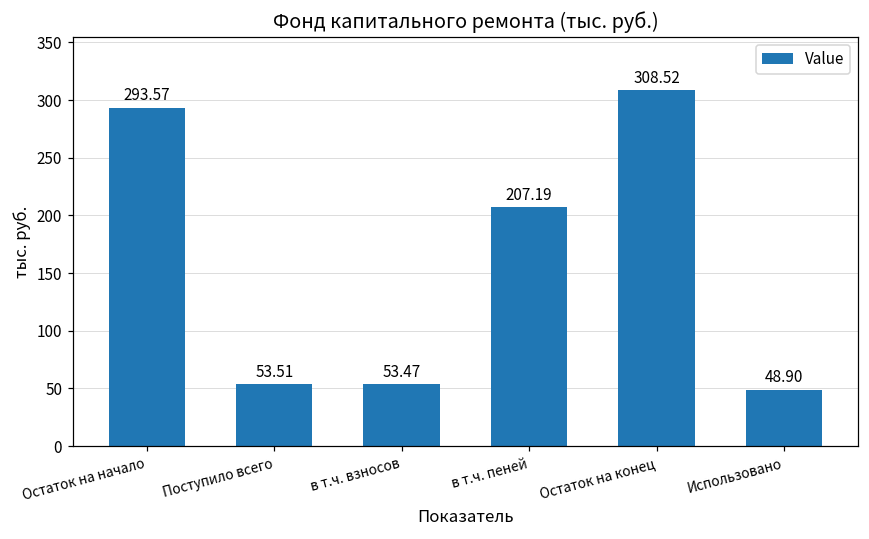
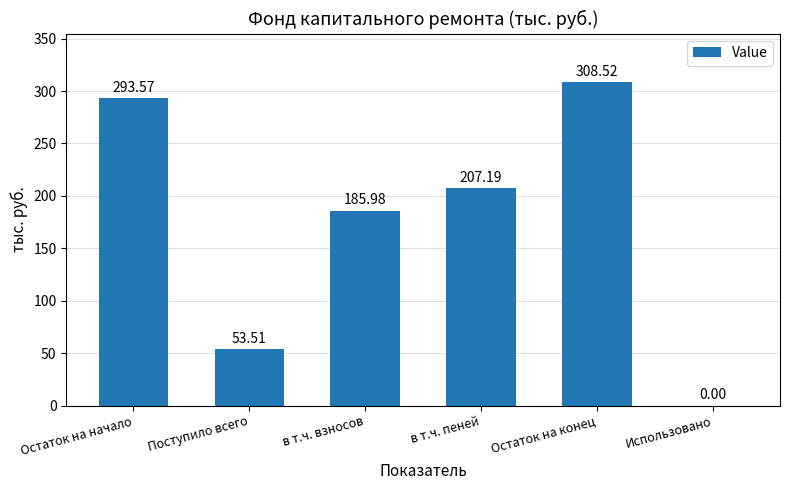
в т.ч. взносов: 53.47 -> 185.98
Использовано: 48.90 -> 0.00
